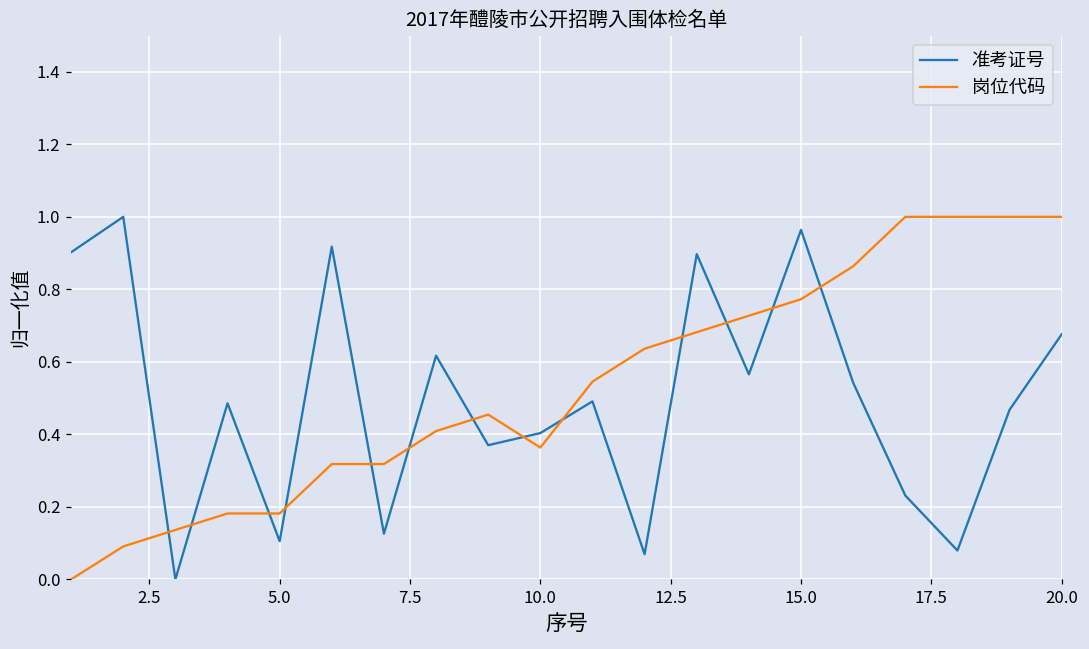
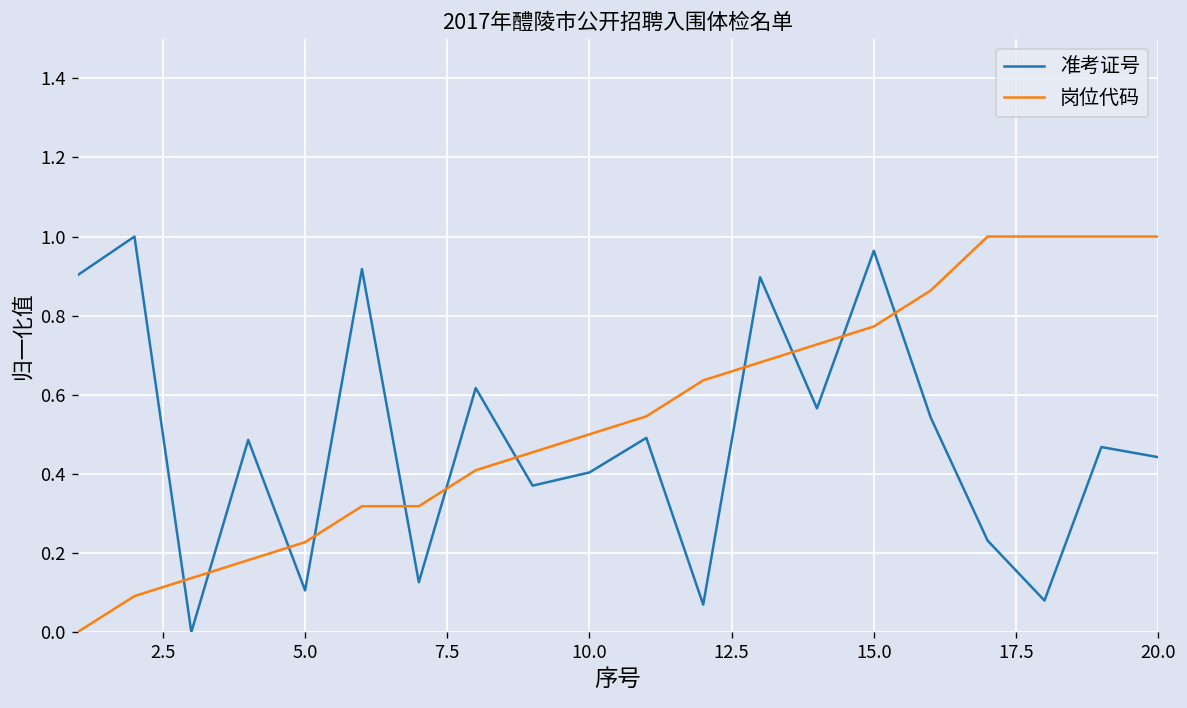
岗位代码, 5.0: 0.18 -> 0.23
岗位代码, 10.0: 0.36 -> 0.50
准考证号, 20.0: 0.68 -> 0.44
